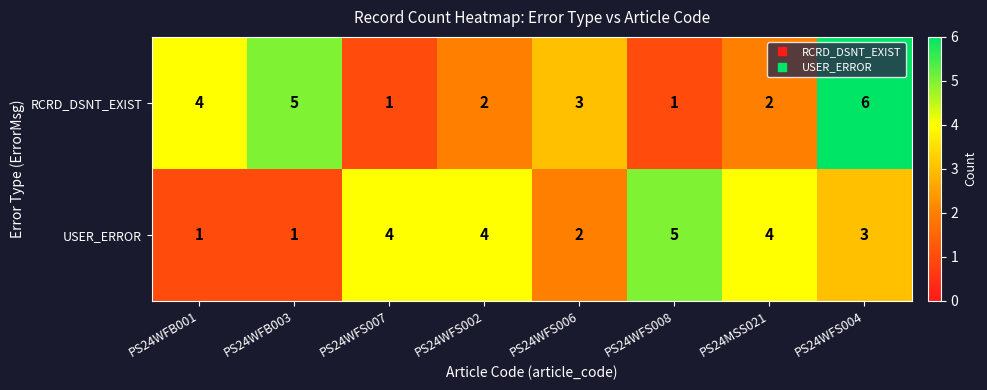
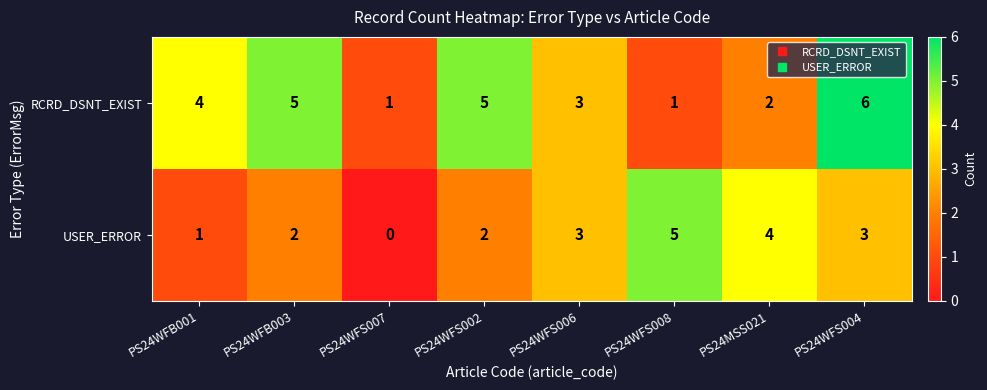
RCRD_DSNT_EXIST, PS24WFS002: 2 -> 5
USER_ERROR, PS24WFB003: 1 -> 2
USER_ERROR, PS24WFS007: 4 -> 0
USER_ERROR, PS24WFS002: 4 -> 2
USER_ERROR, PS24WFS006: 2 -> 3
